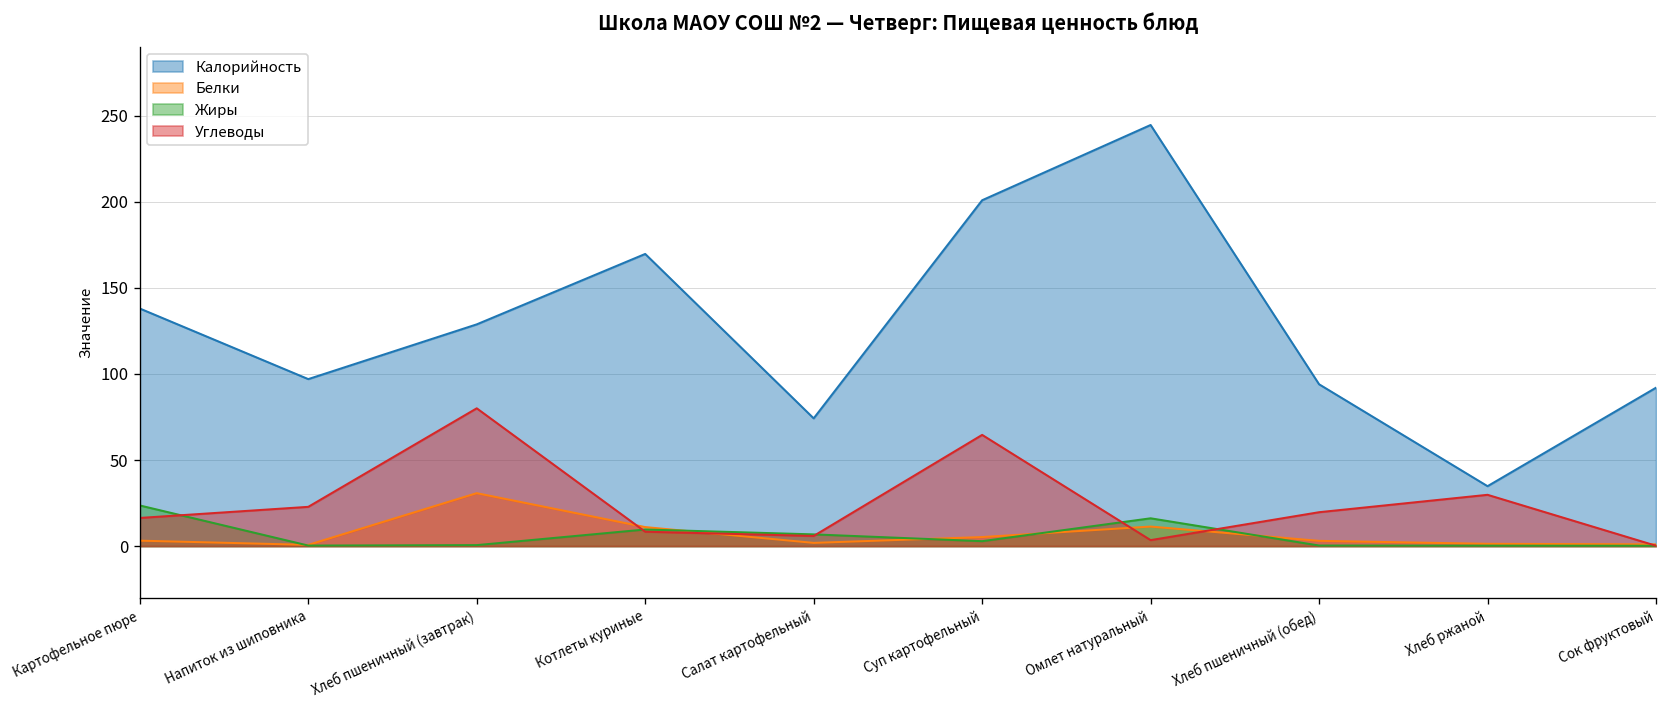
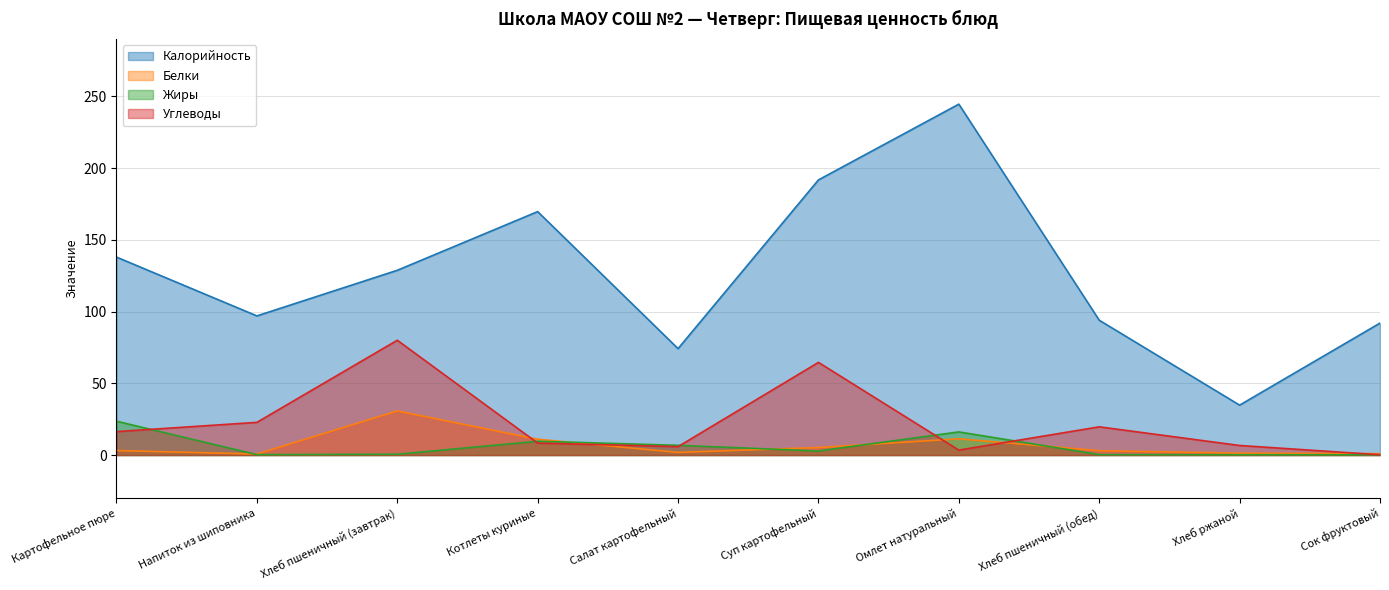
Калорийность, Суп картофельный: 201 -> 192
Углеводы, Хлеб ржаной: 30 -> 7
